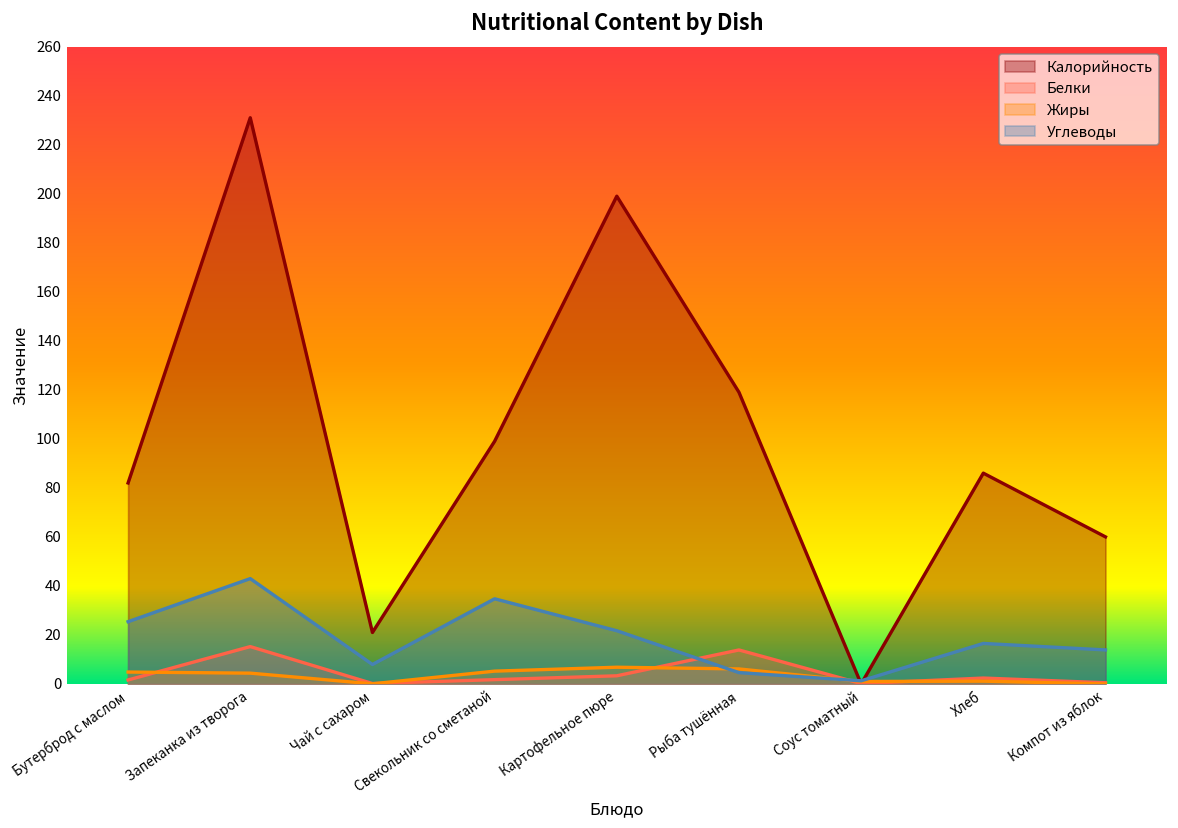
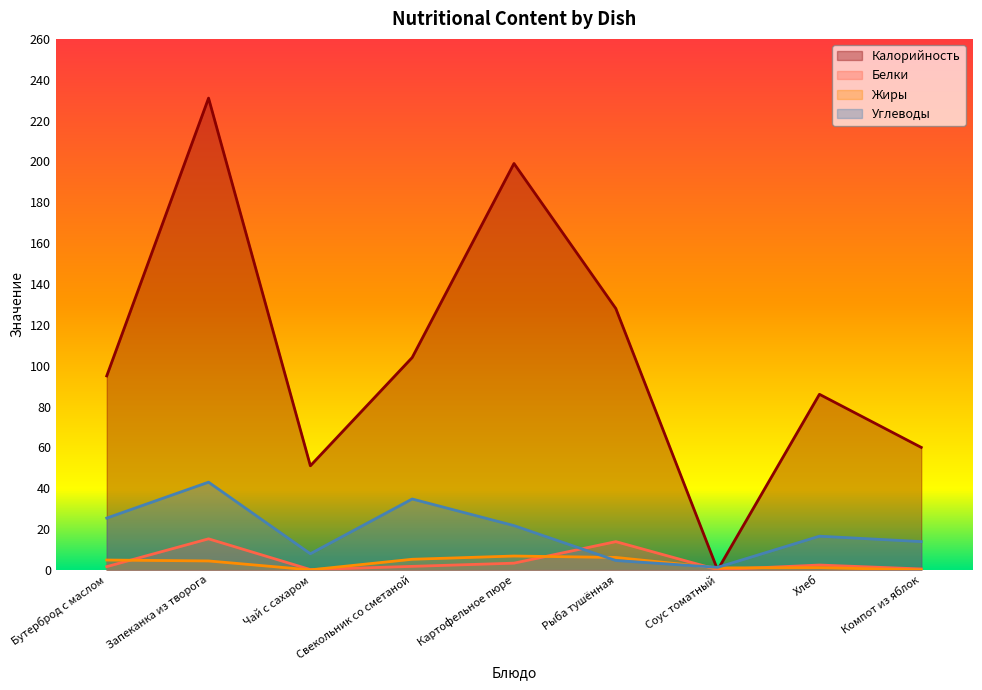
Калорийность, Бутерброд с маслом: 82 -> 95
Калорийность, Чай с сахаром: 21 -> 51
Калорийность, Свекольник со сметаной: 99 -> 104
Калорийность, Рыба тушённая: 119 -> 128
